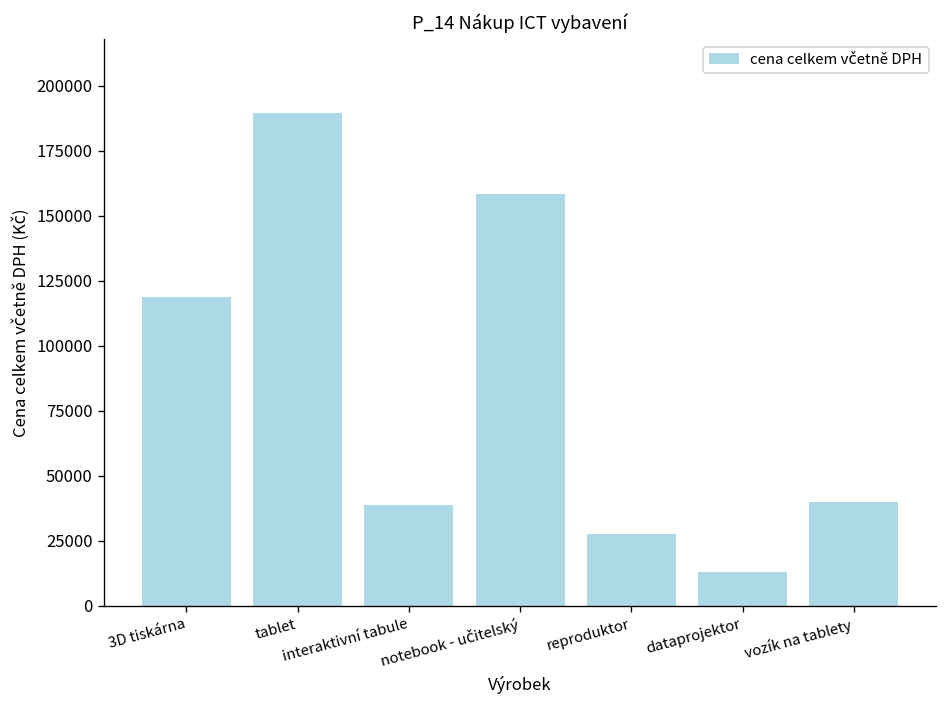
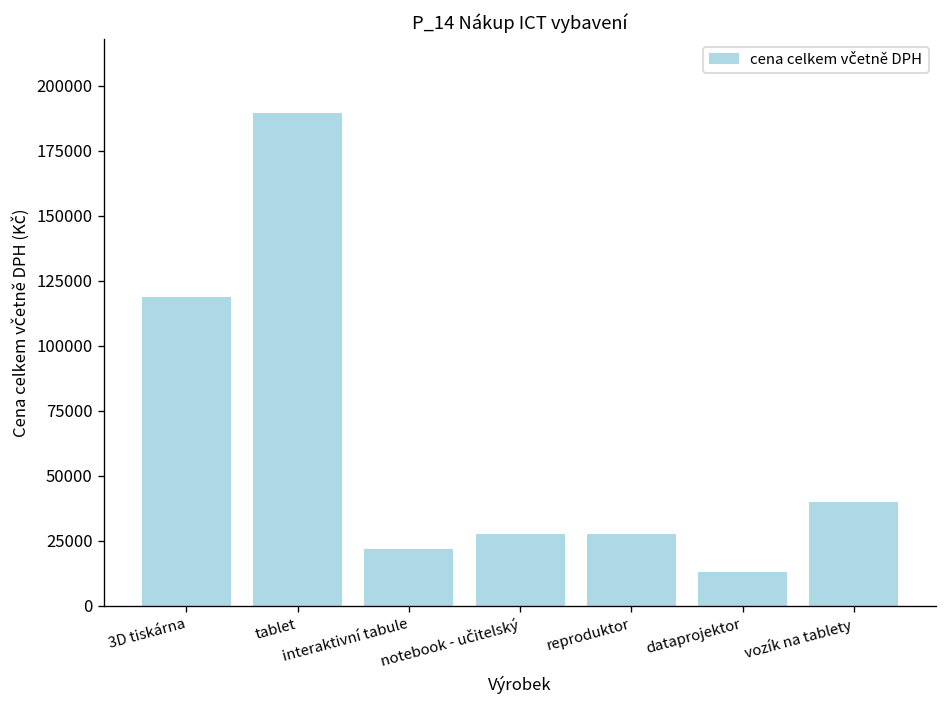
interaktivní tabule: 39000 -> 22000
notebook - učitelský: 158000 -> 28000
